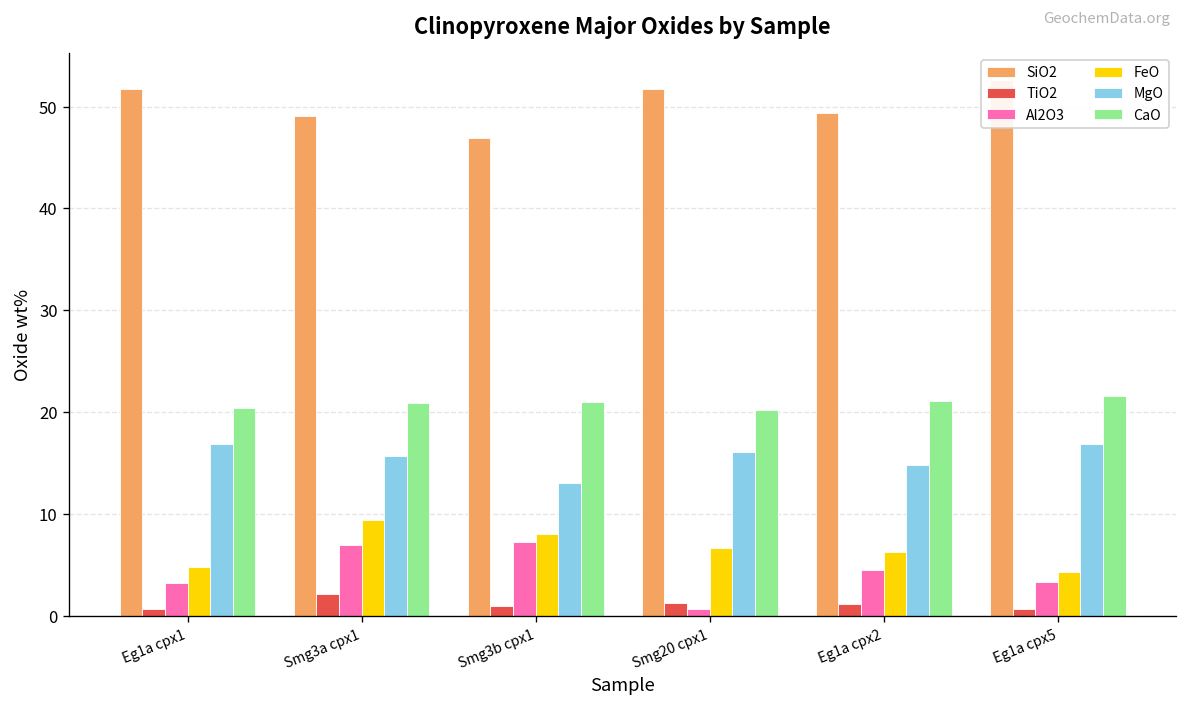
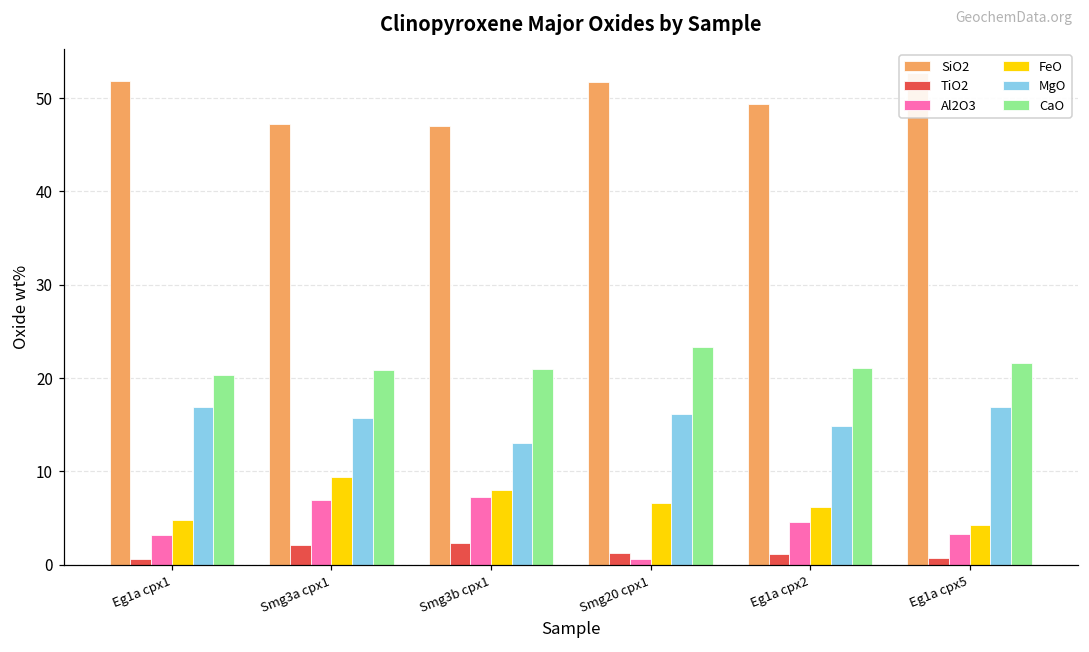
SiO2, Smg3a cpx1: 49 -> 47
TiO2, Smg3b cpx1: 1 -> 2
CaO, Smg20 cpx1: 20 -> 23
